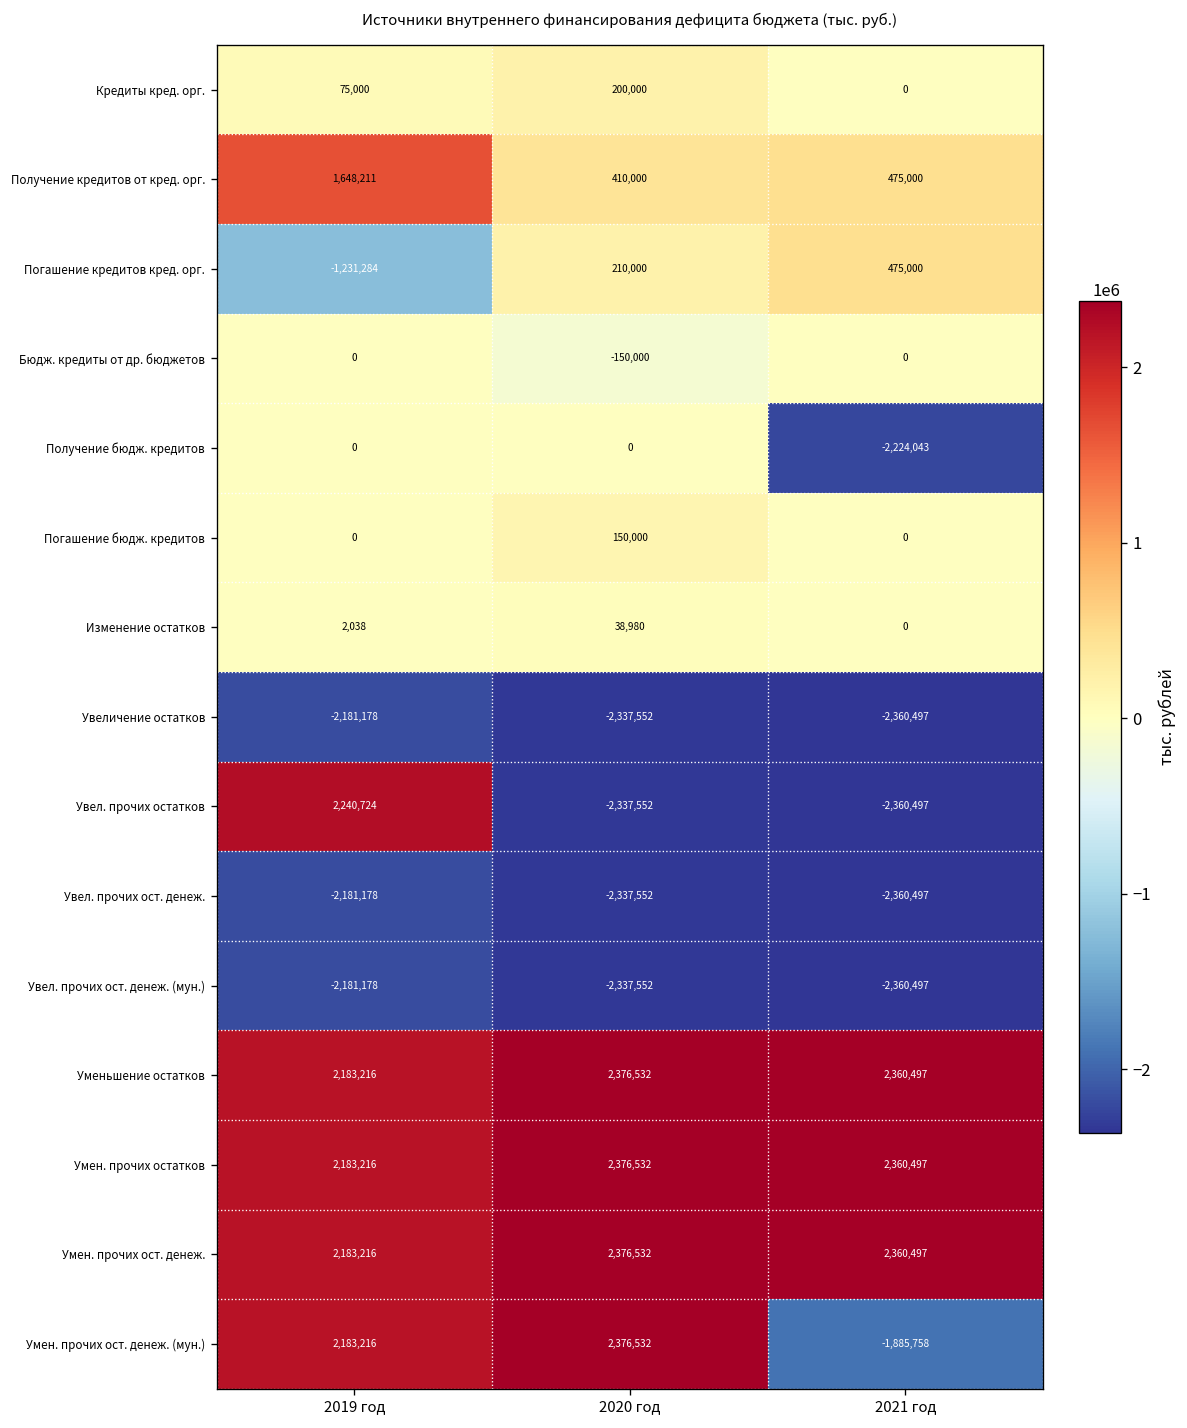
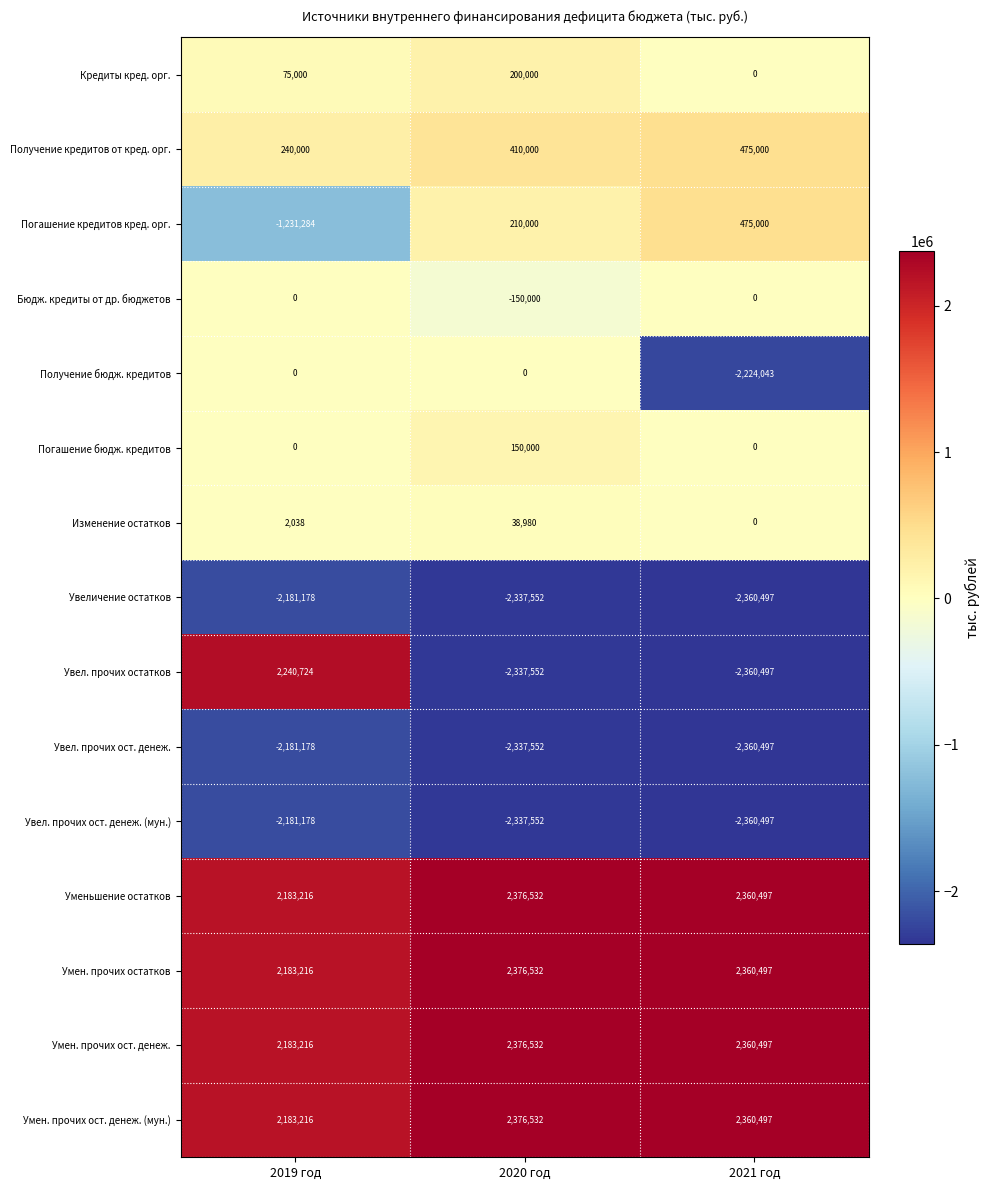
Получение кредитов от кред. орг., 2019 год: 1,648,211 -> 240,000
Умен. прочих ост. денеж. (мун.), 2021 год: -1,885,758 -> 2,360,497
